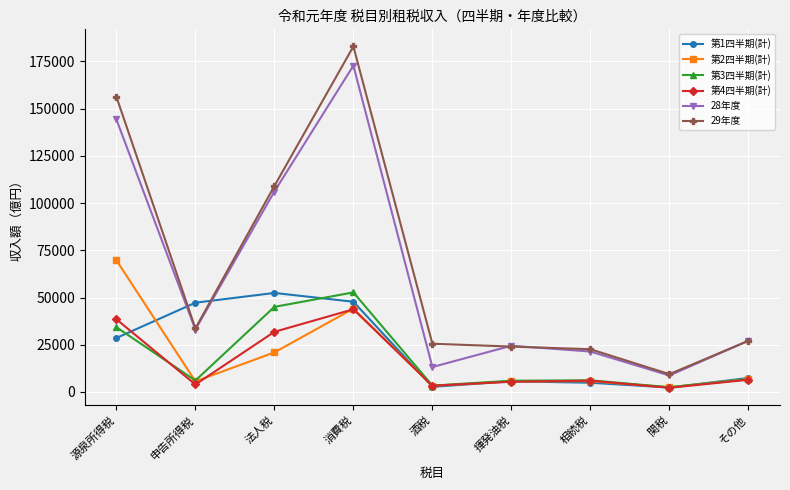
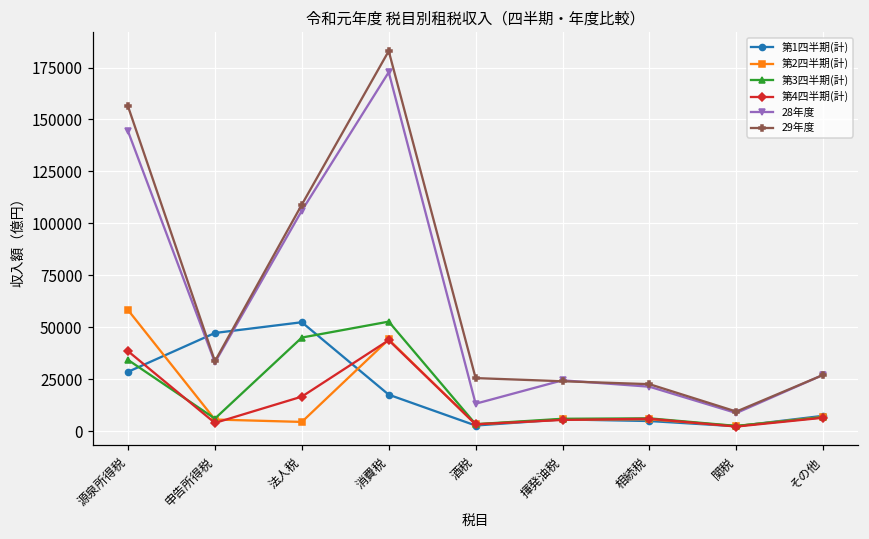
第2四半期(計), 源泉所得税: 70000 -> 58000
第2四半期(計), 法人税: 21000 -> 4000
第4四半期(計), 法人税: 32000 -> 17000
第1四半期(計), 消費税: 48000 -> 18000
